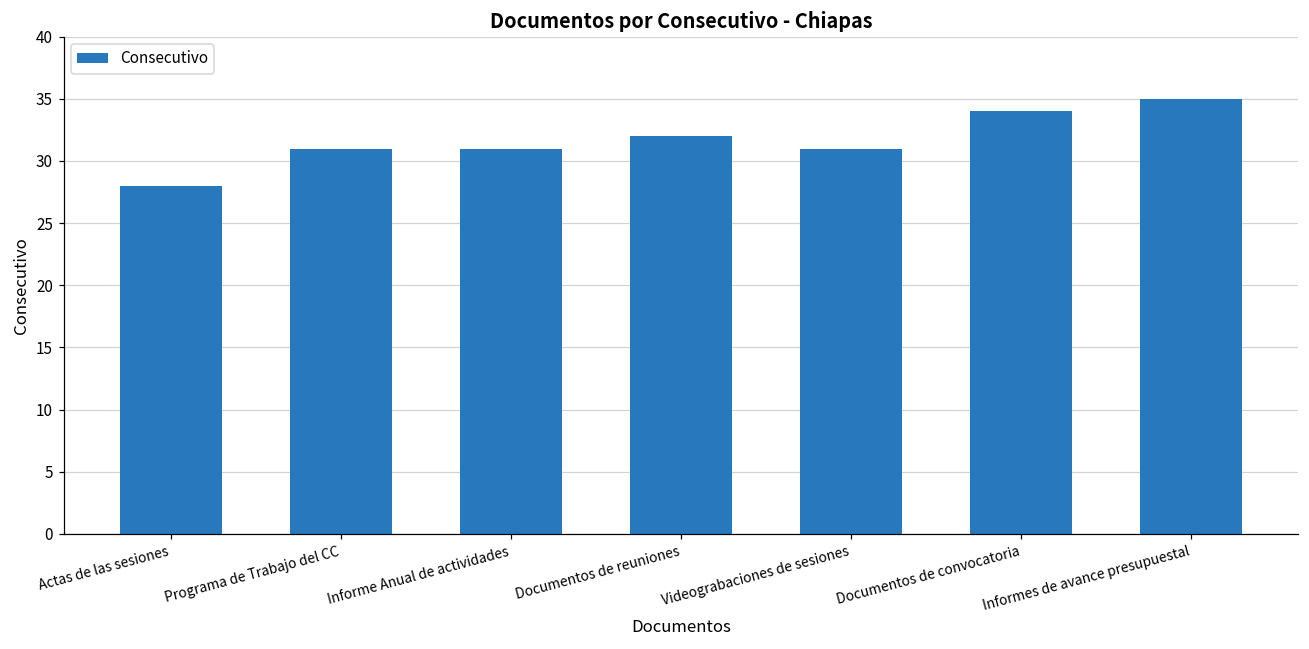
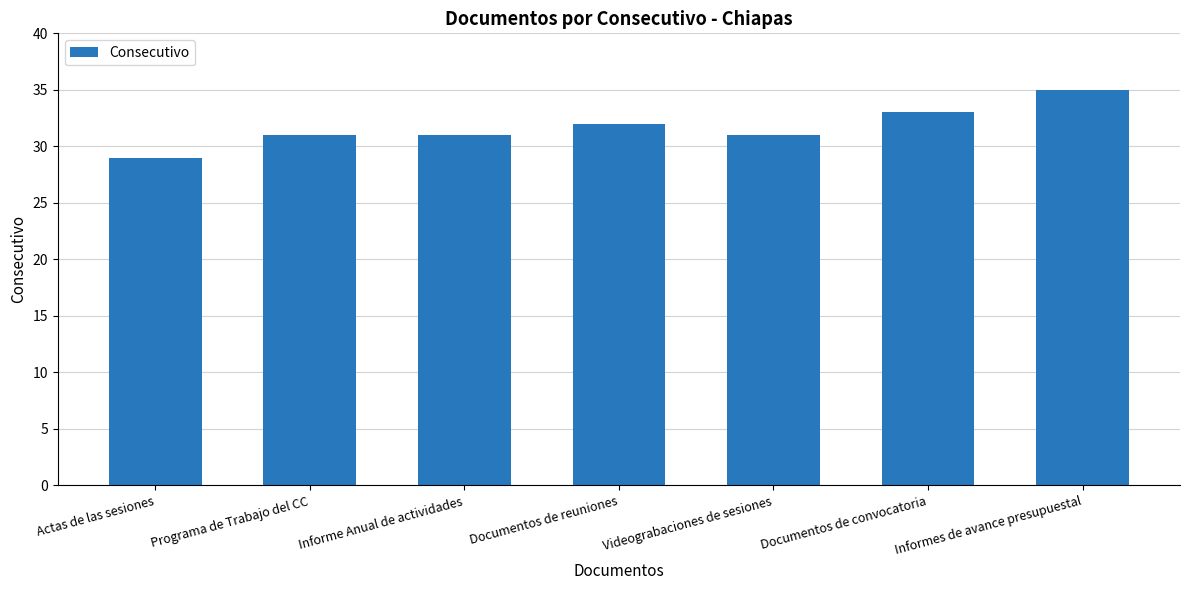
Actas de las sesiones: 28 -> 29
Documentos de convocatoria: 34 -> 33
